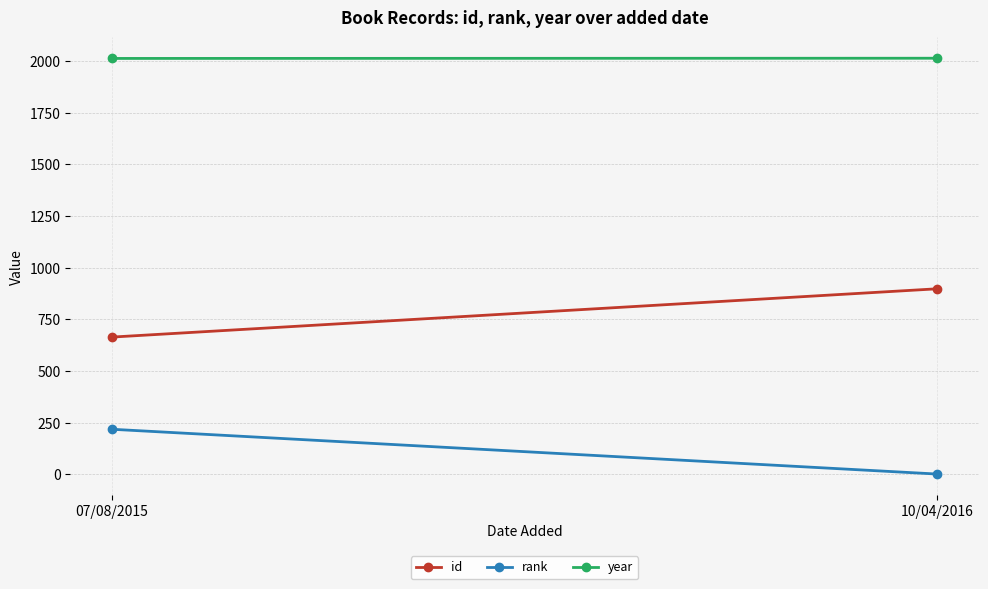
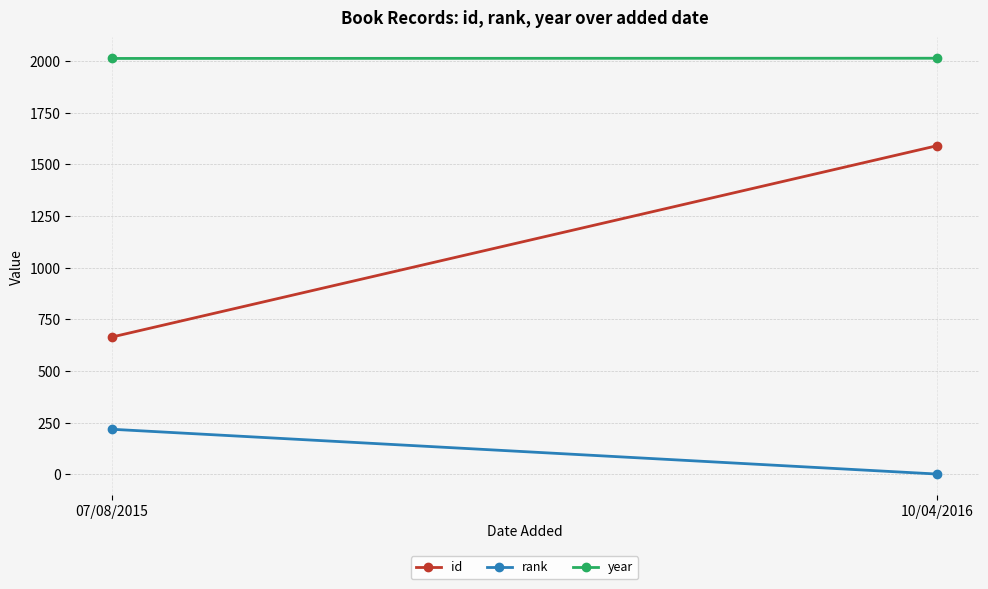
id, 10/04/2016: 900 -> 1590
